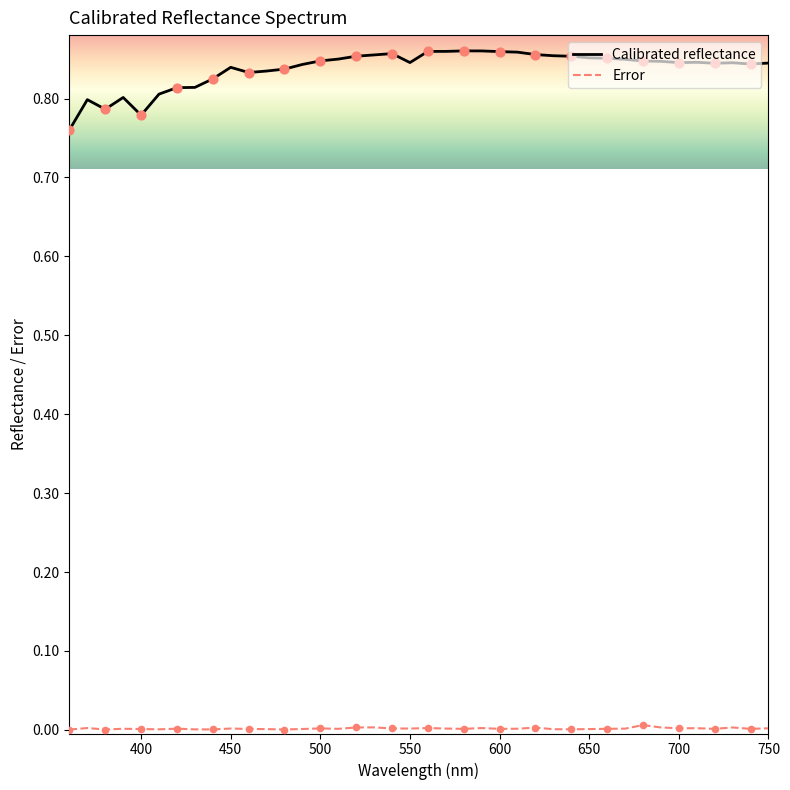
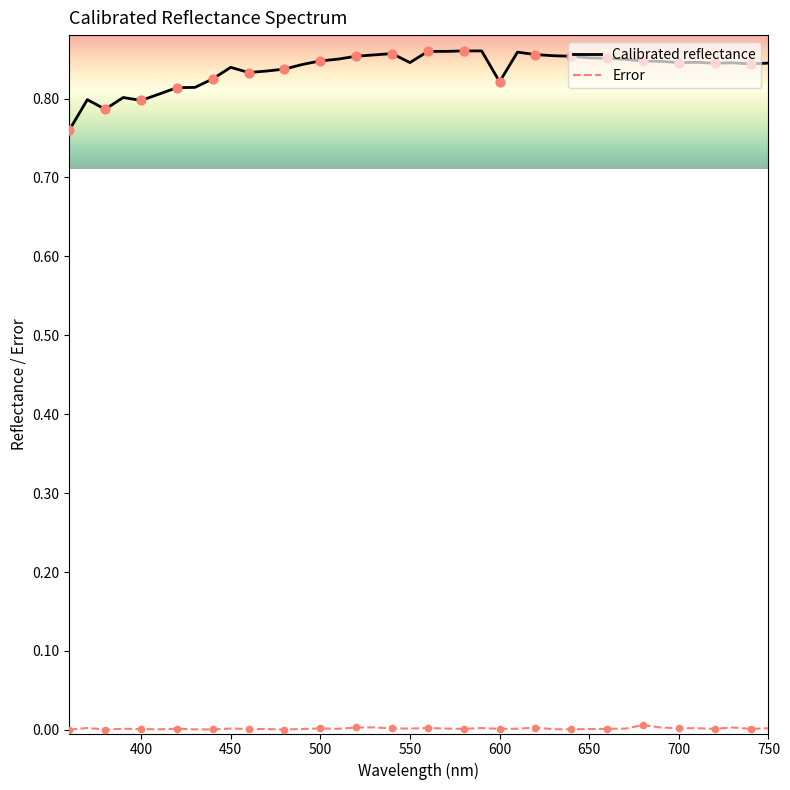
Calibrated reflectance, 400: 0.78 -> 0.80
Calibrated reflectance, 600: 0.86 -> 0.82
